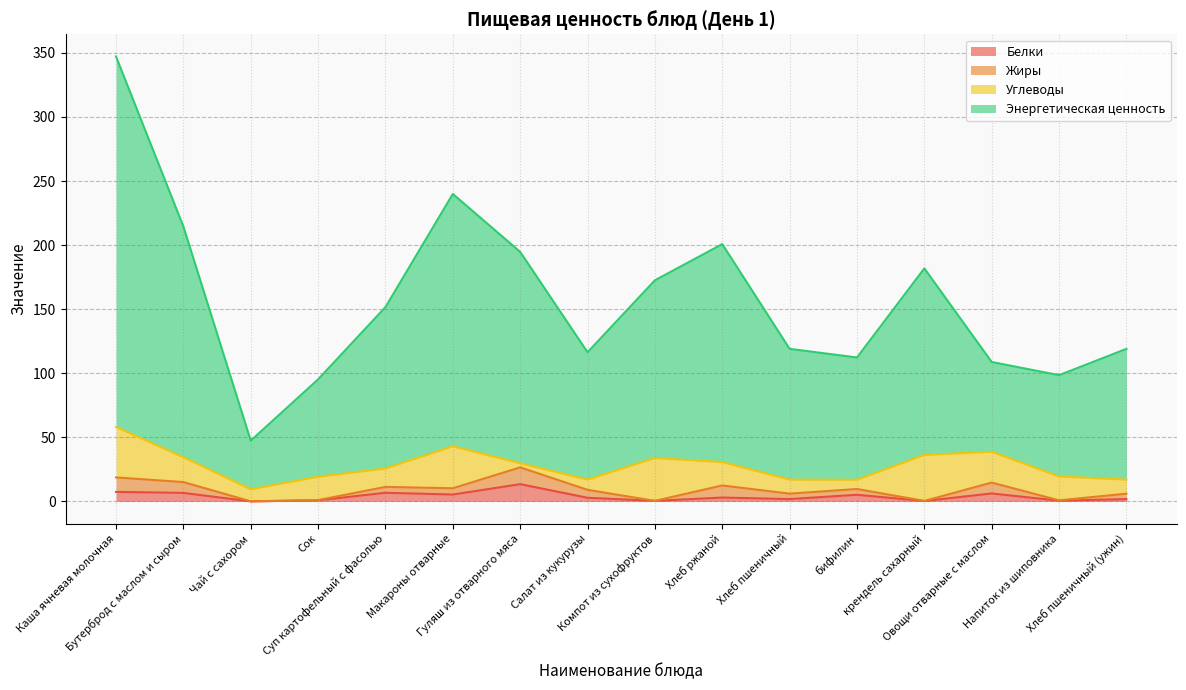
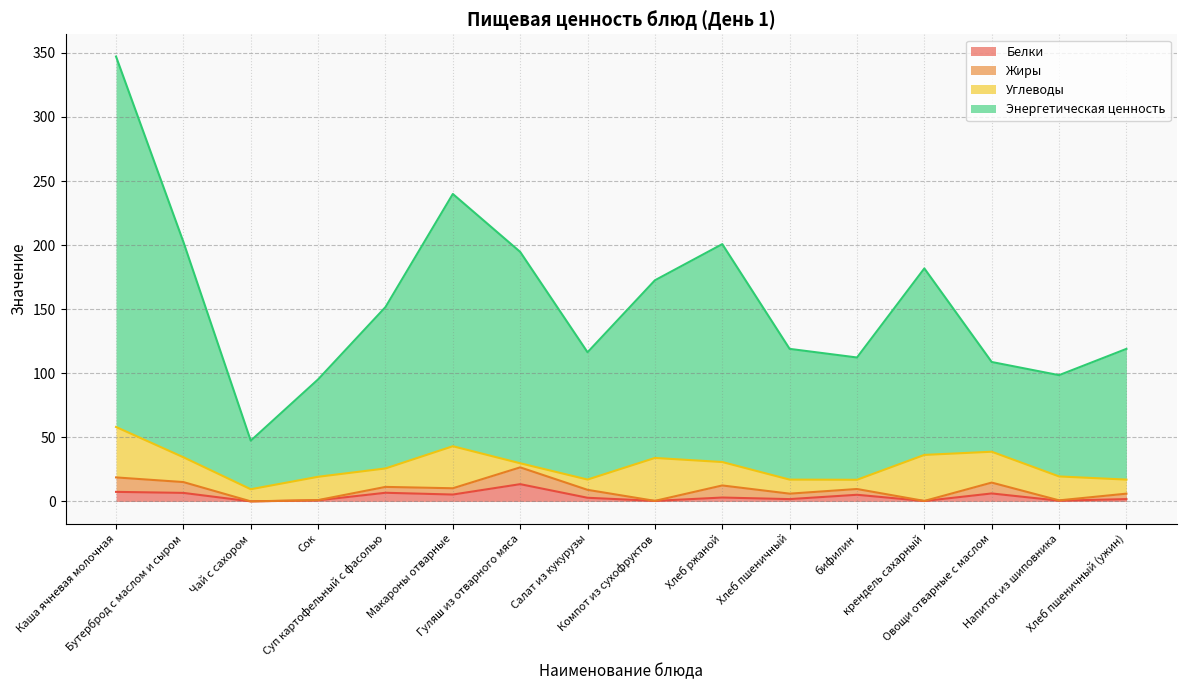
Энергетическая ценность, Бутерброд с маслом и сыром: 180 -> 168
